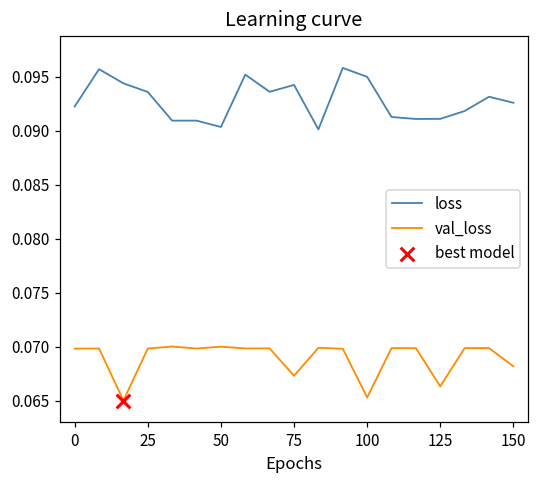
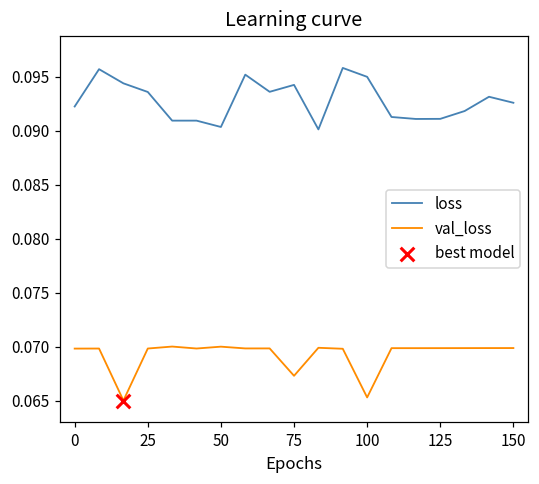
val_loss, 125: 0.066 -> 0.070
val_loss, 150: 0.068 -> 0.070
